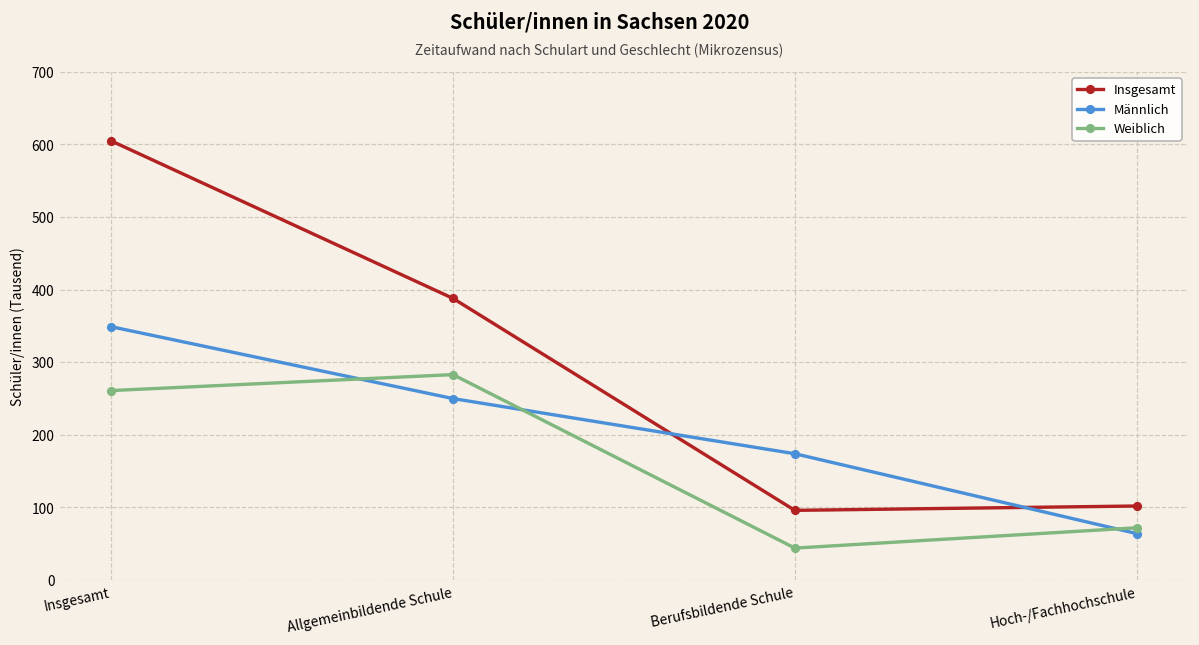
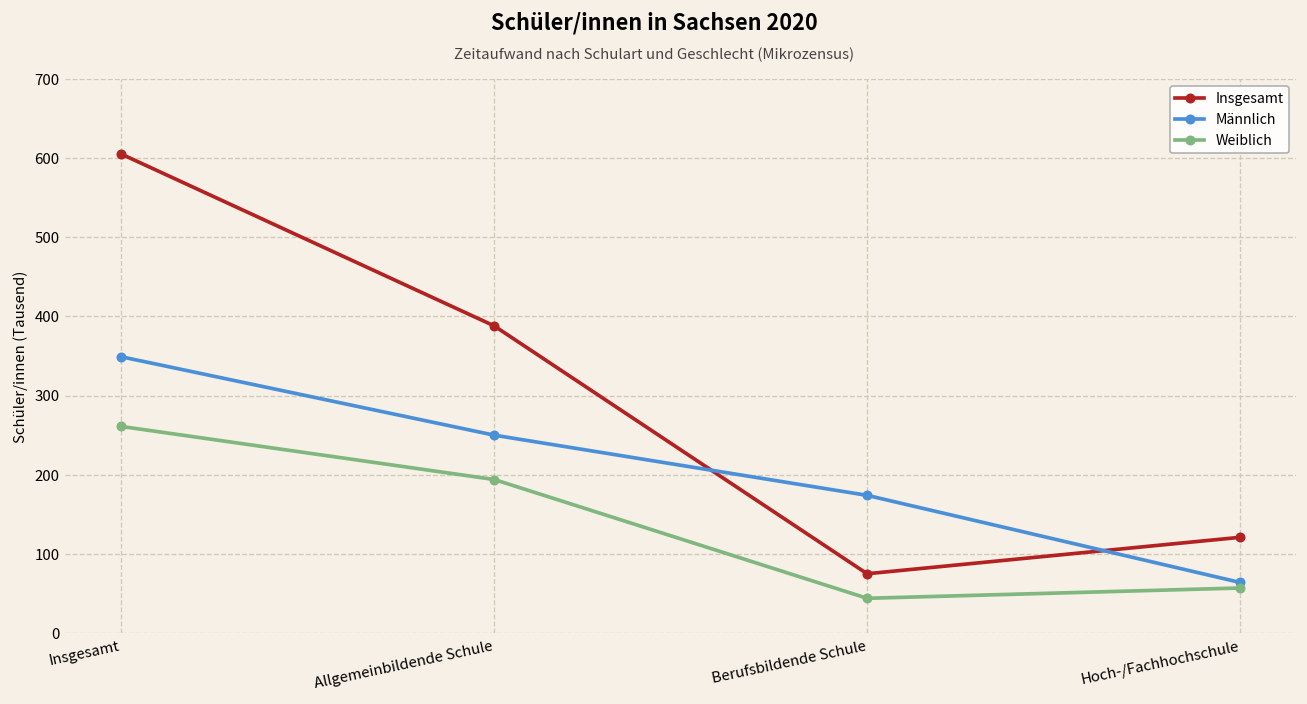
Weiblich, Allgemeinbildende Schule: 280 -> 190
Insgesamt, Berufsbildende Schule: 100 -> 80
Insgesamt, Hoch-/Fachhochschule: 100 -> 120
Weiblich, Hoch-/Fachhochschule: 70 -> 60
